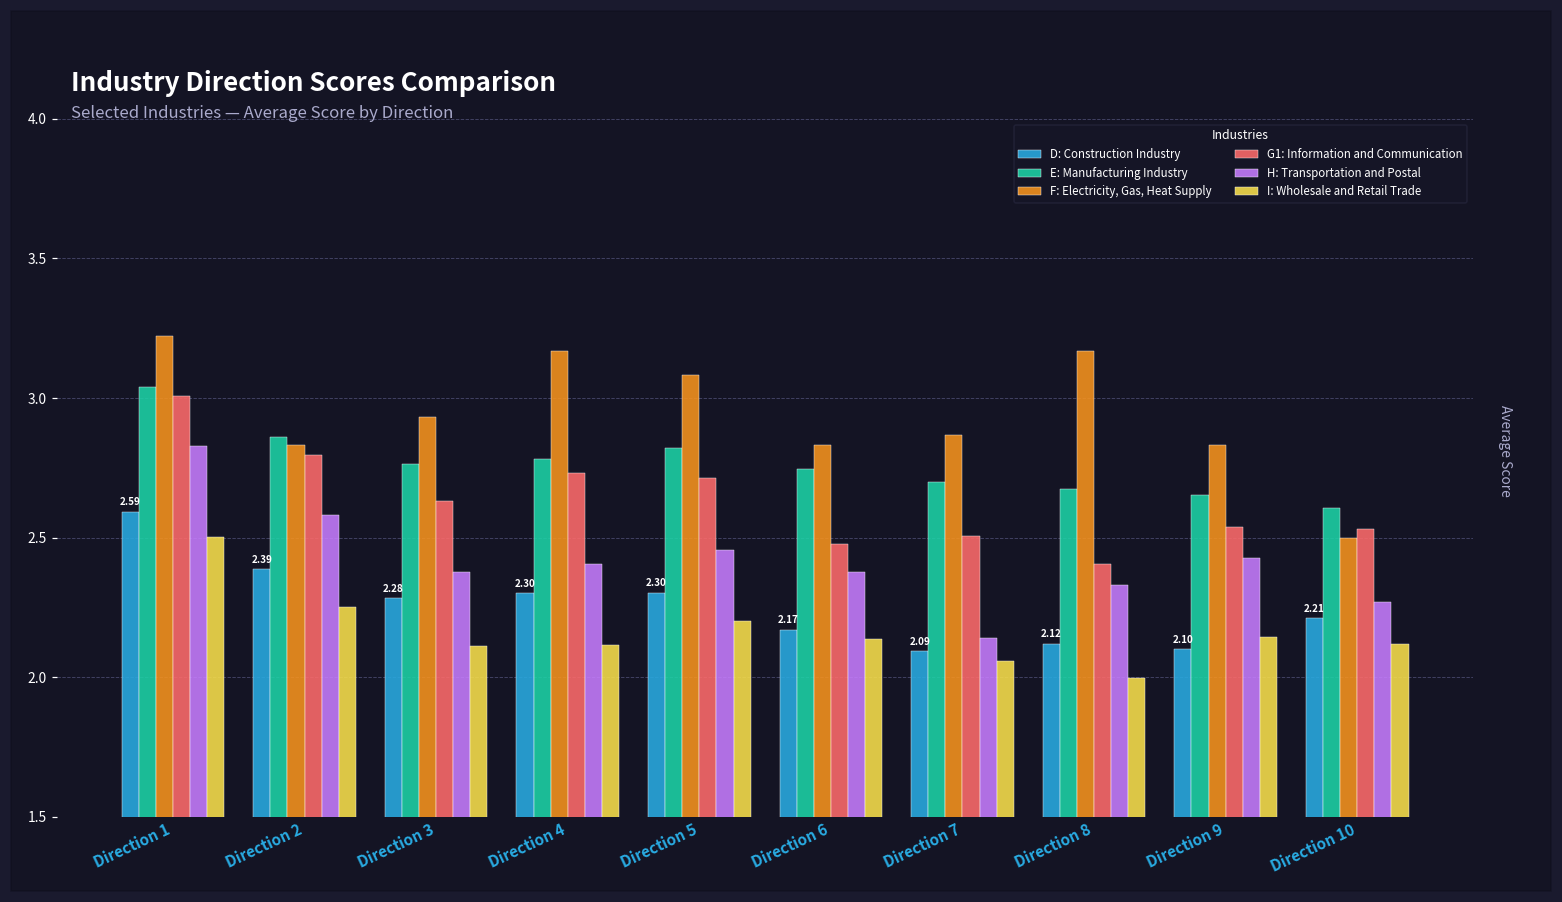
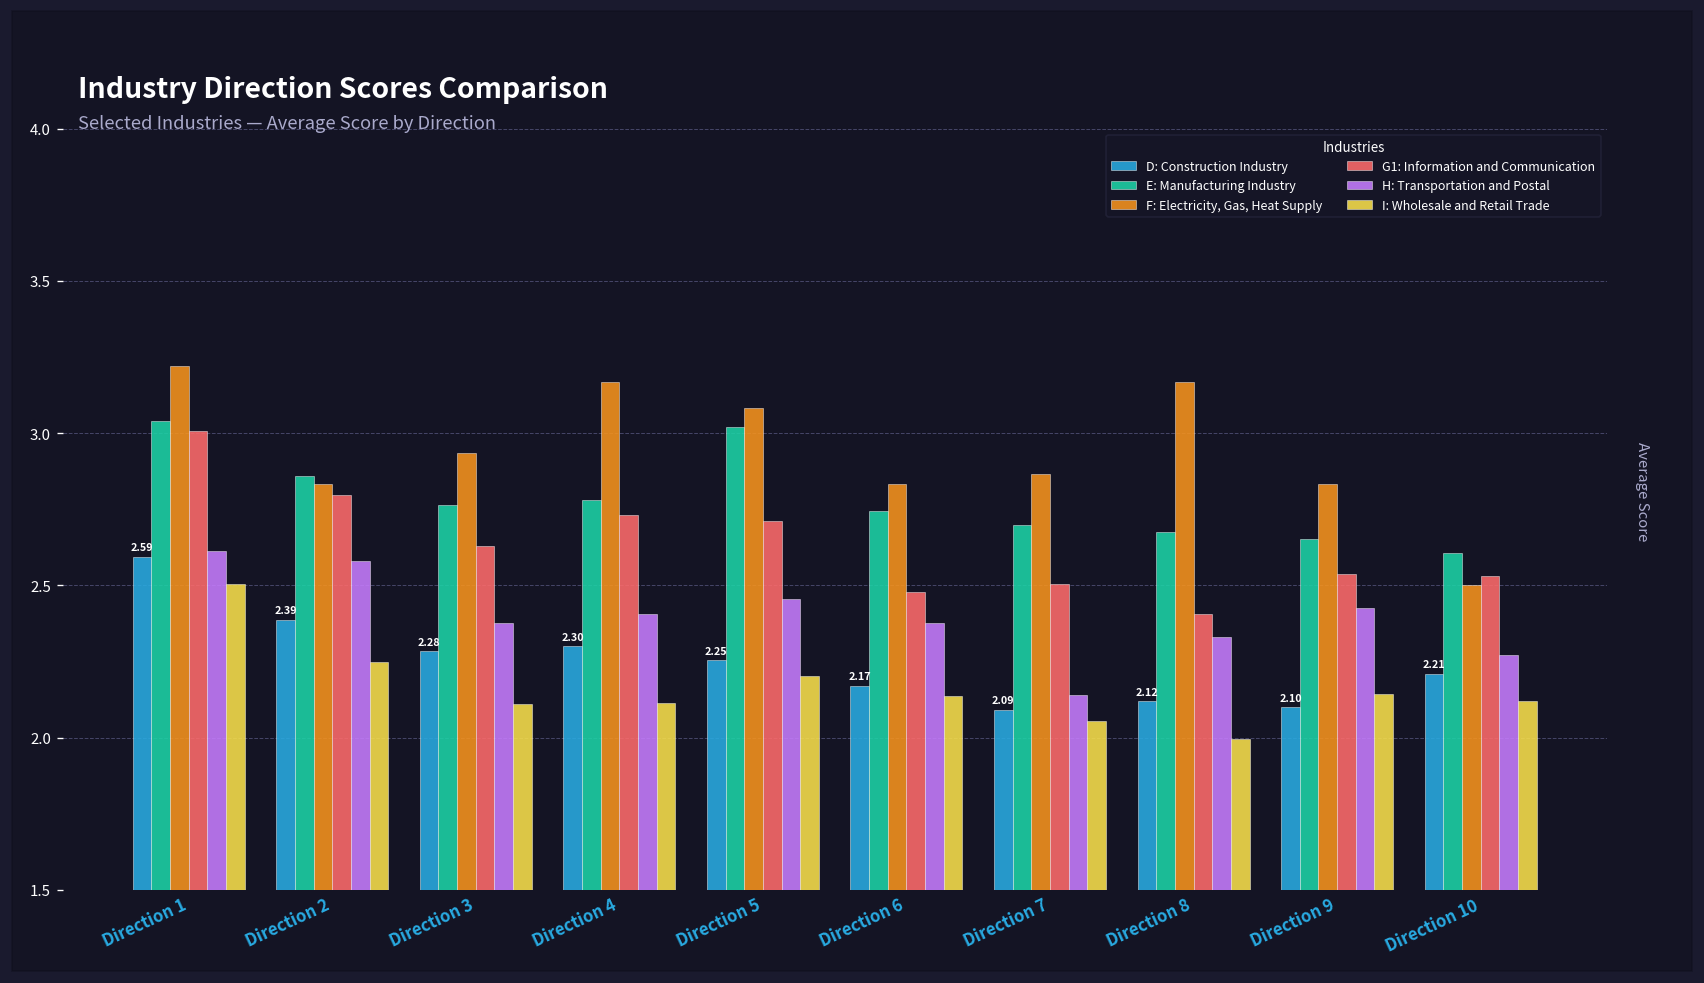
H: Transportation and Postal, Direction 1: 2.83 -> 2.61
D: Construction Industry, Direction 5: 2.30 -> 2.25
E: Manufacturing Industry, Direction 5: 2.82 -> 3.02
